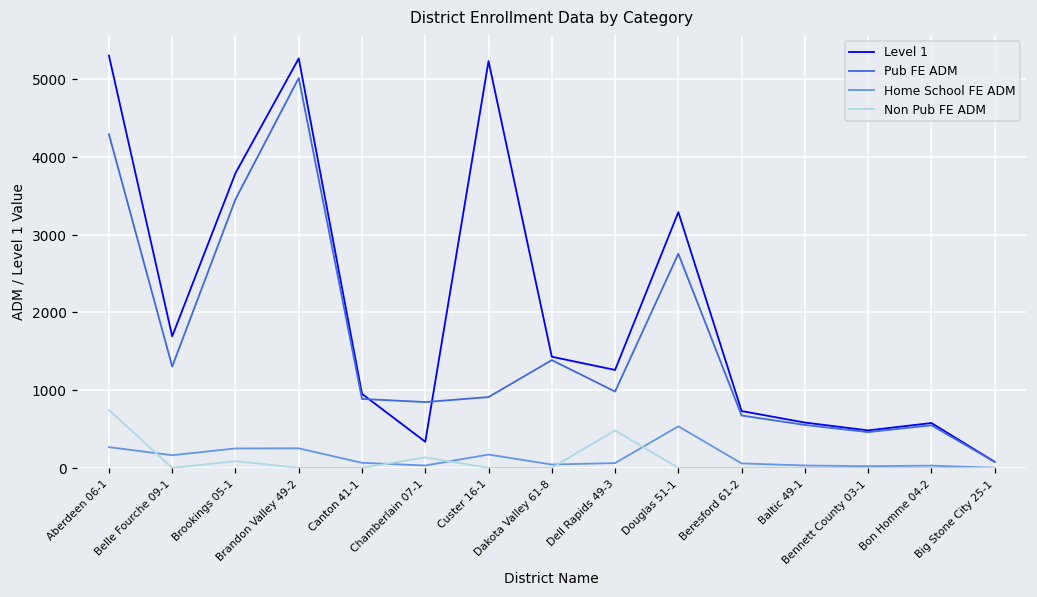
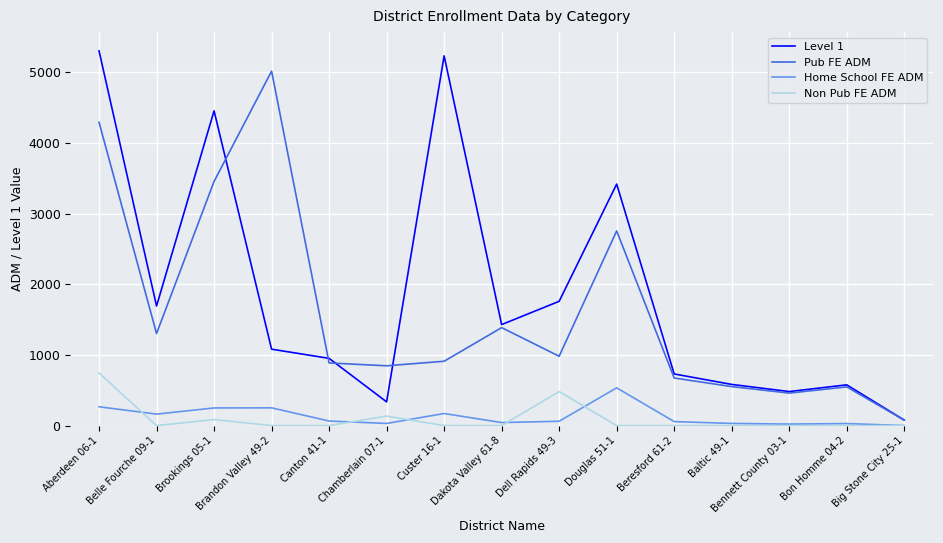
Level 1, Brookings 05-1: 3800 -> 4500
Level 1, Brandon Valley 49-2: 5300 -> 1100
Level 1, Dell Rapids 49-3: 1300 -> 1800
Level 1, Douglas 51-1: 3300 -> 3400
